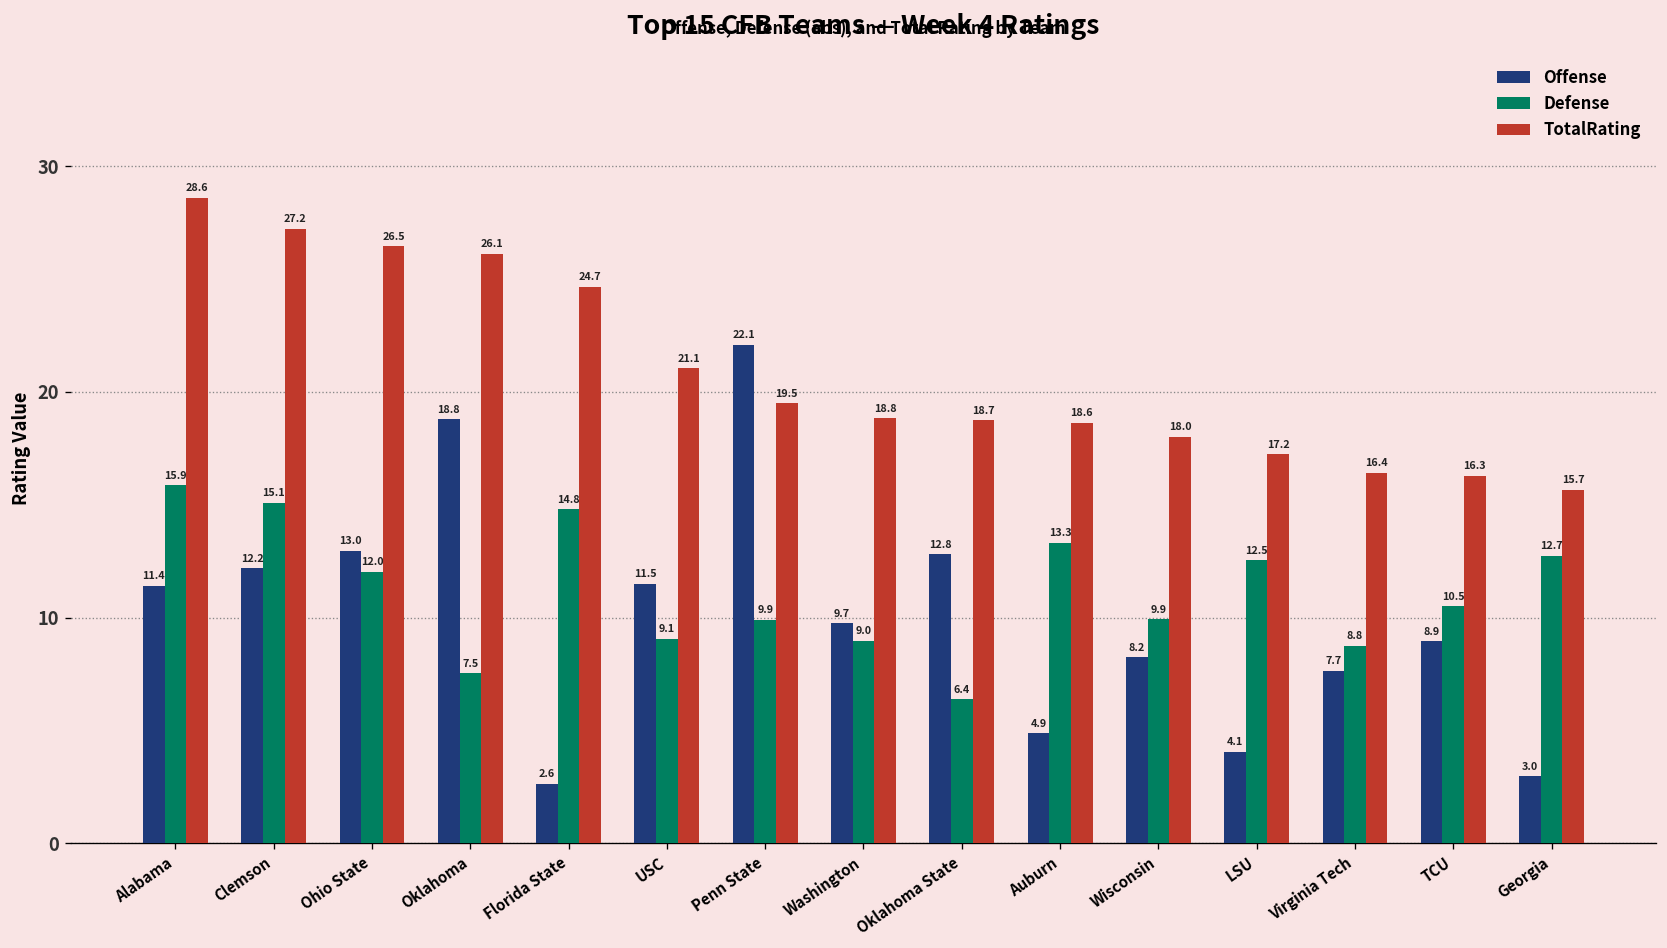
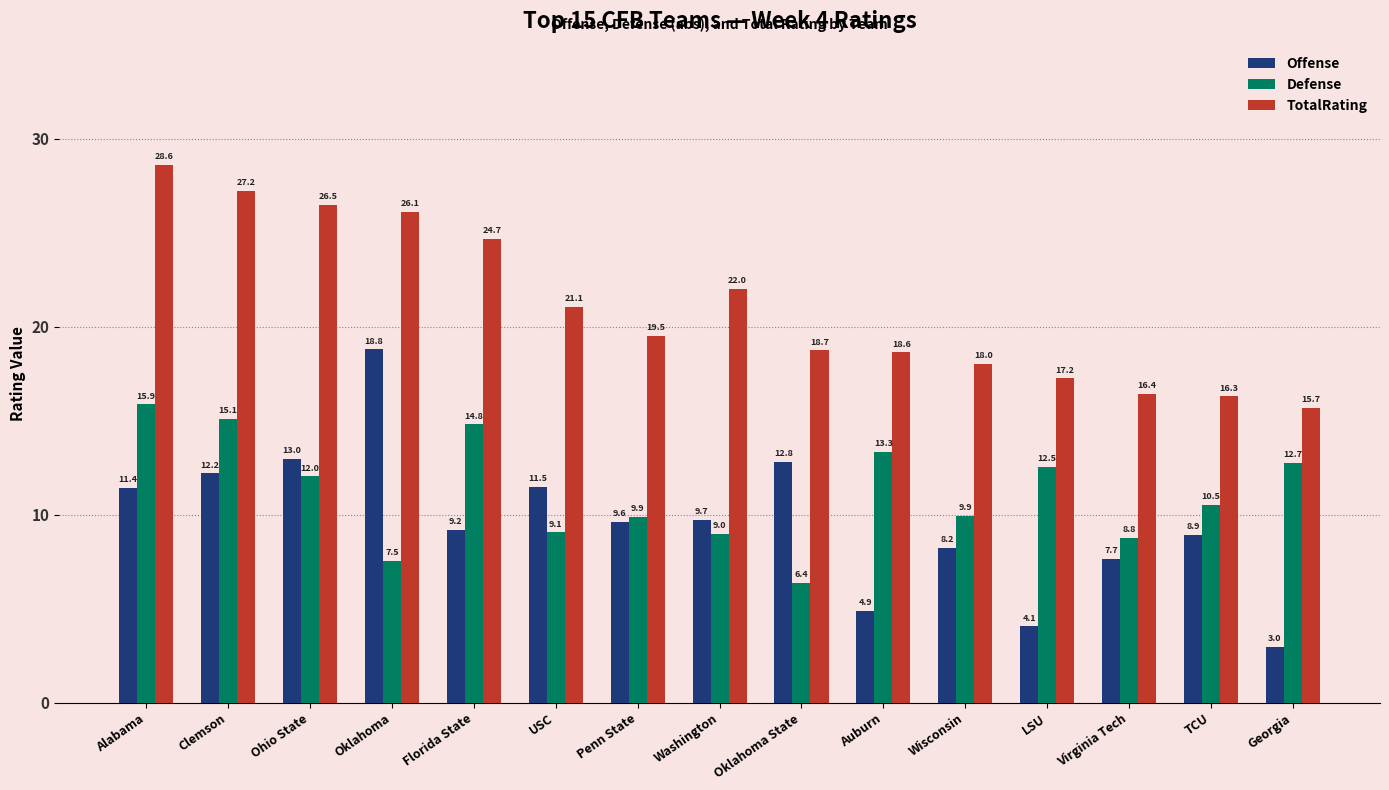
Offense, Florida State: 2.6 -> 9.2
Offense, Penn State: 22.1 -> 9.6
TotalRating, Washington: 18.8 -> 22.0
